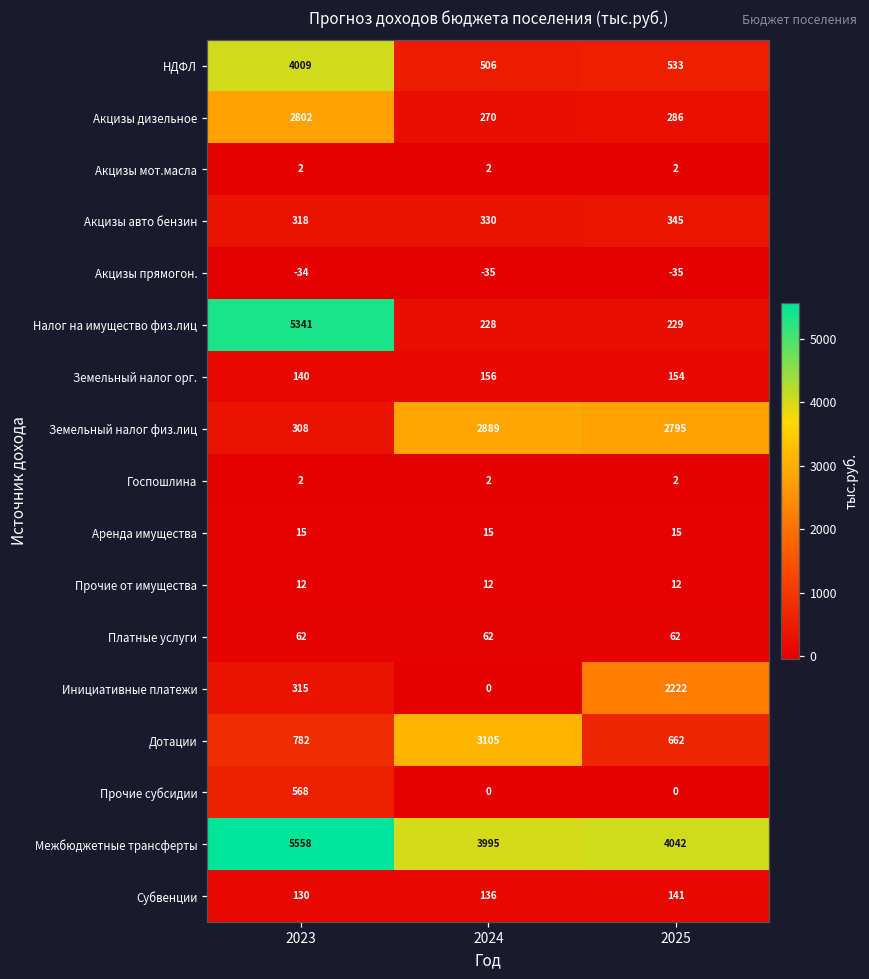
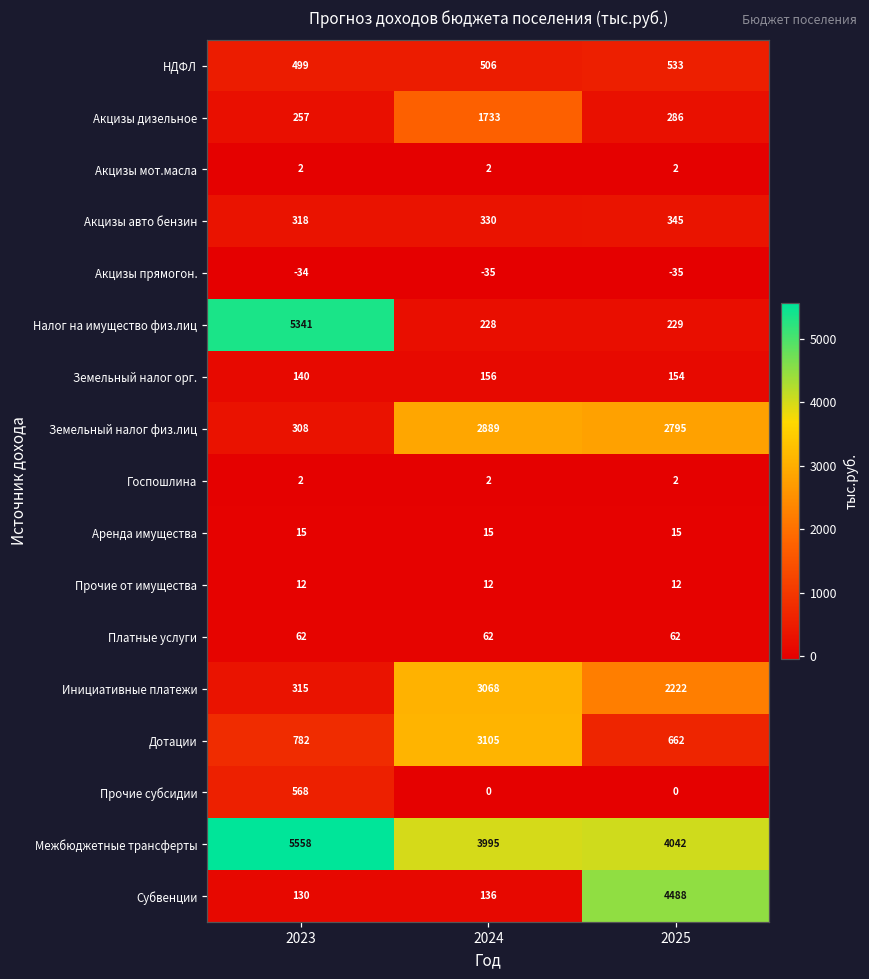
НДФЛ, 2023: 4009 -> 499
Акцизы дизельное, 2023: 2802 -> 257
Акцизы дизельное, 2024: 270 -> 1733
Инициативные платежи, 2024: 0 -> 3068
Субвенции, 2025: 141 -> 4488
